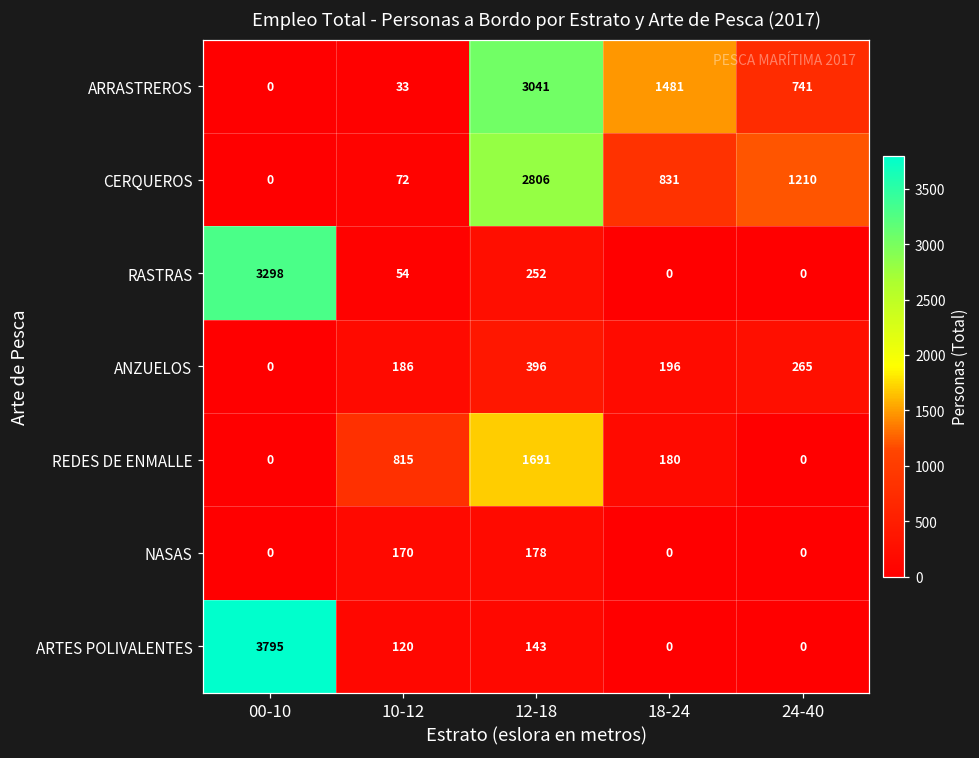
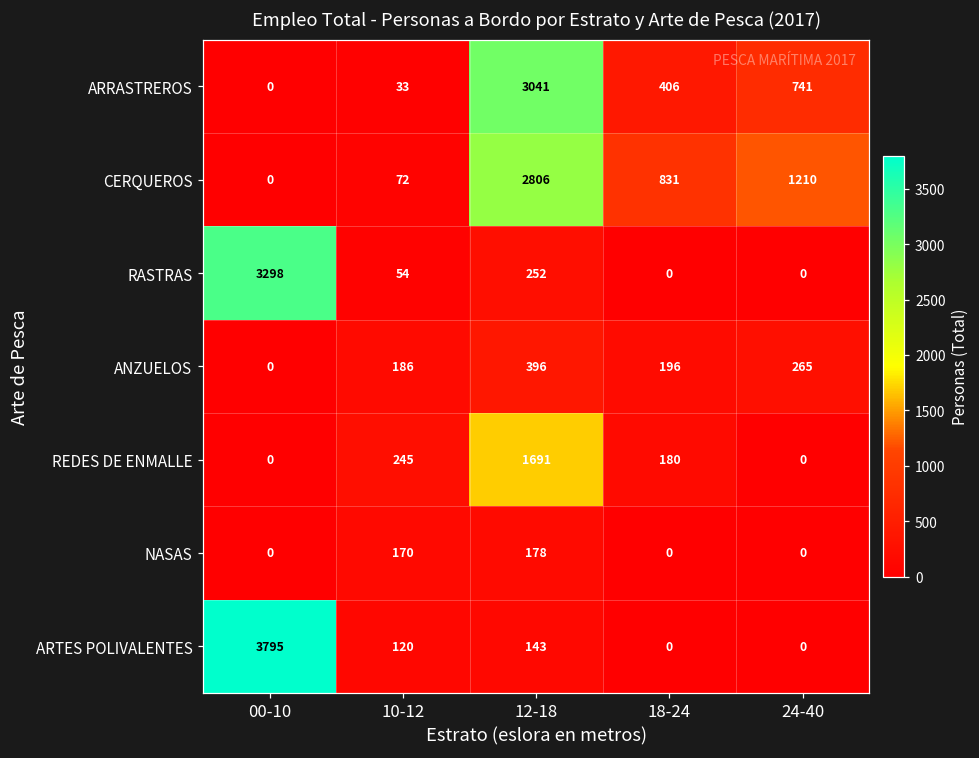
ARRASTREROS, 18-24: 1481 -> 406
REDES DE ENMALLE, 10-12: 815 -> 245
